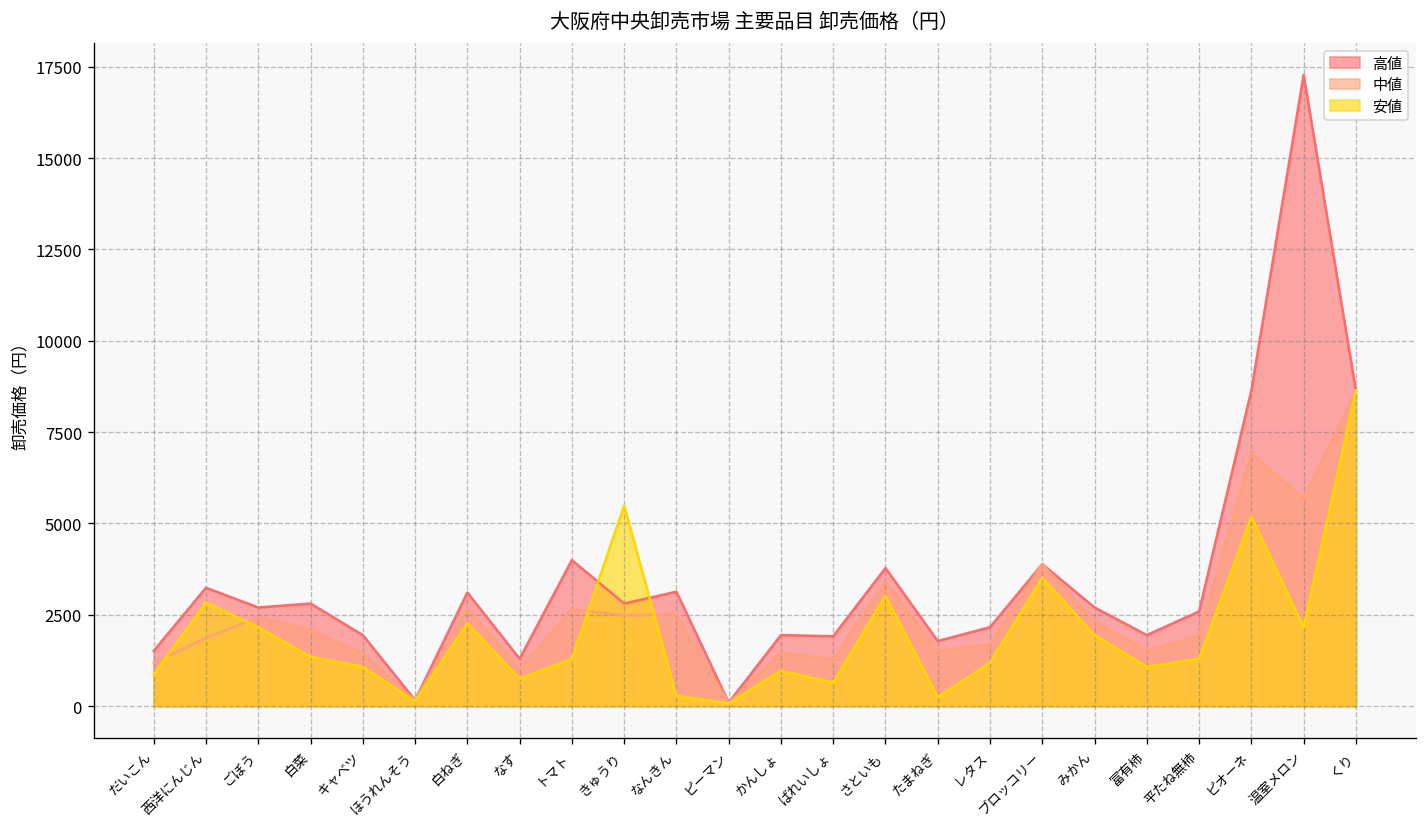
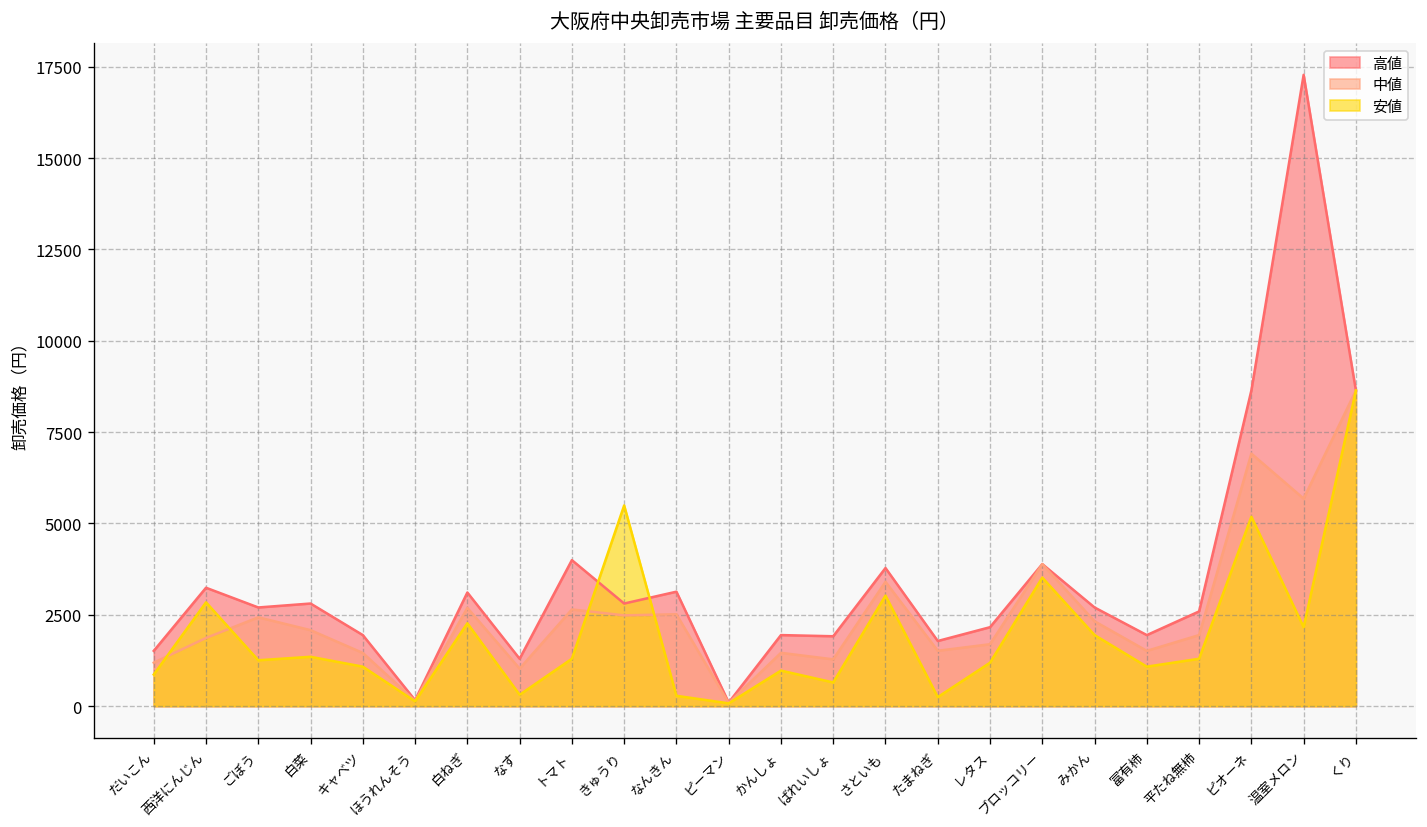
安値, ごぼう: 2200 -> 1300
安値, なす: 800 -> 300
